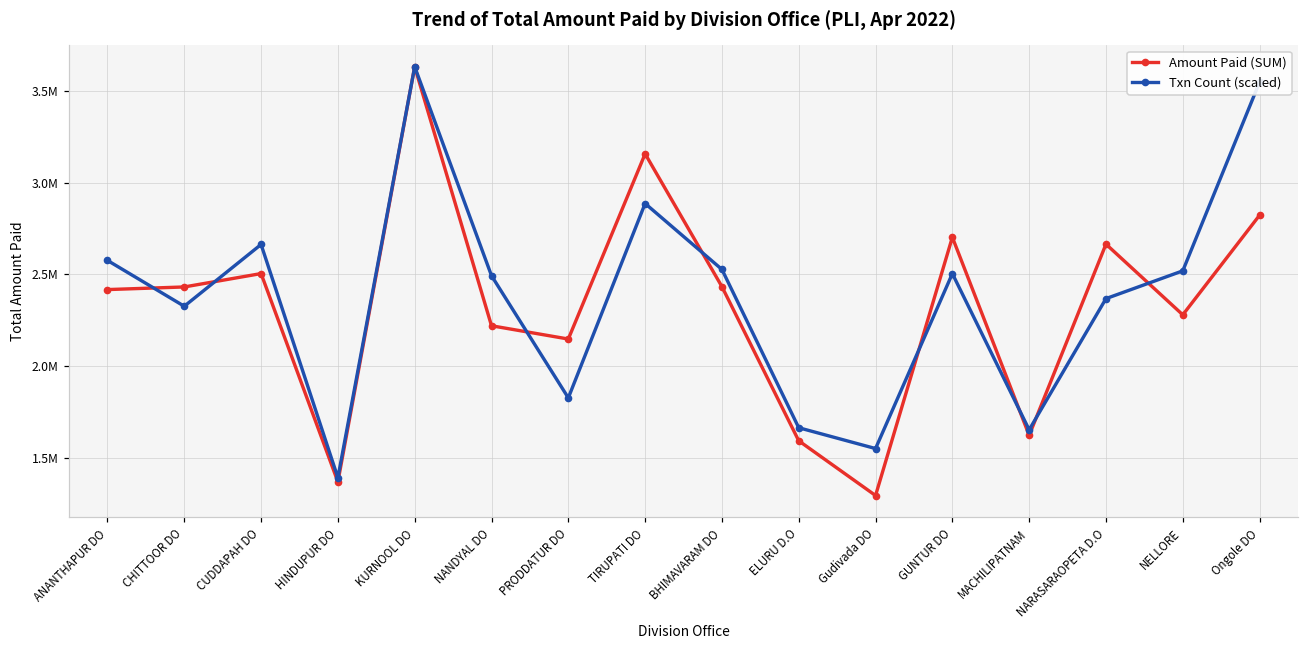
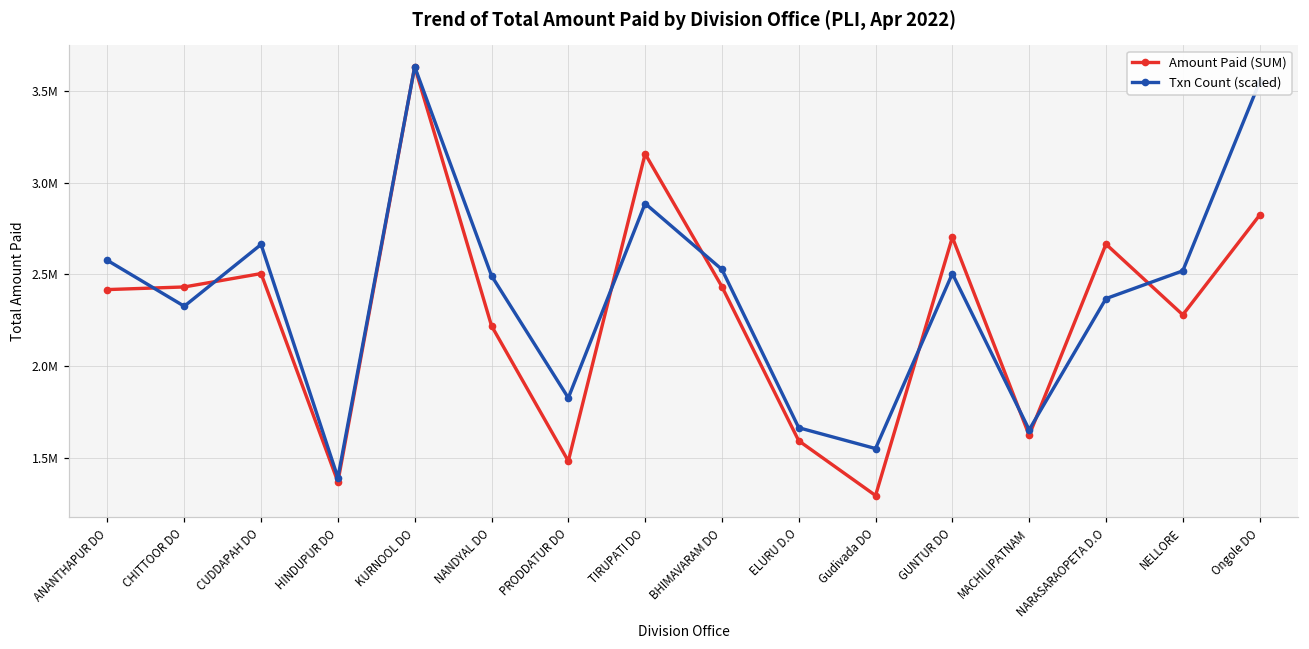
Amount Paid (SUM), PRODDATUR DO: 2150000 -> 1480000
